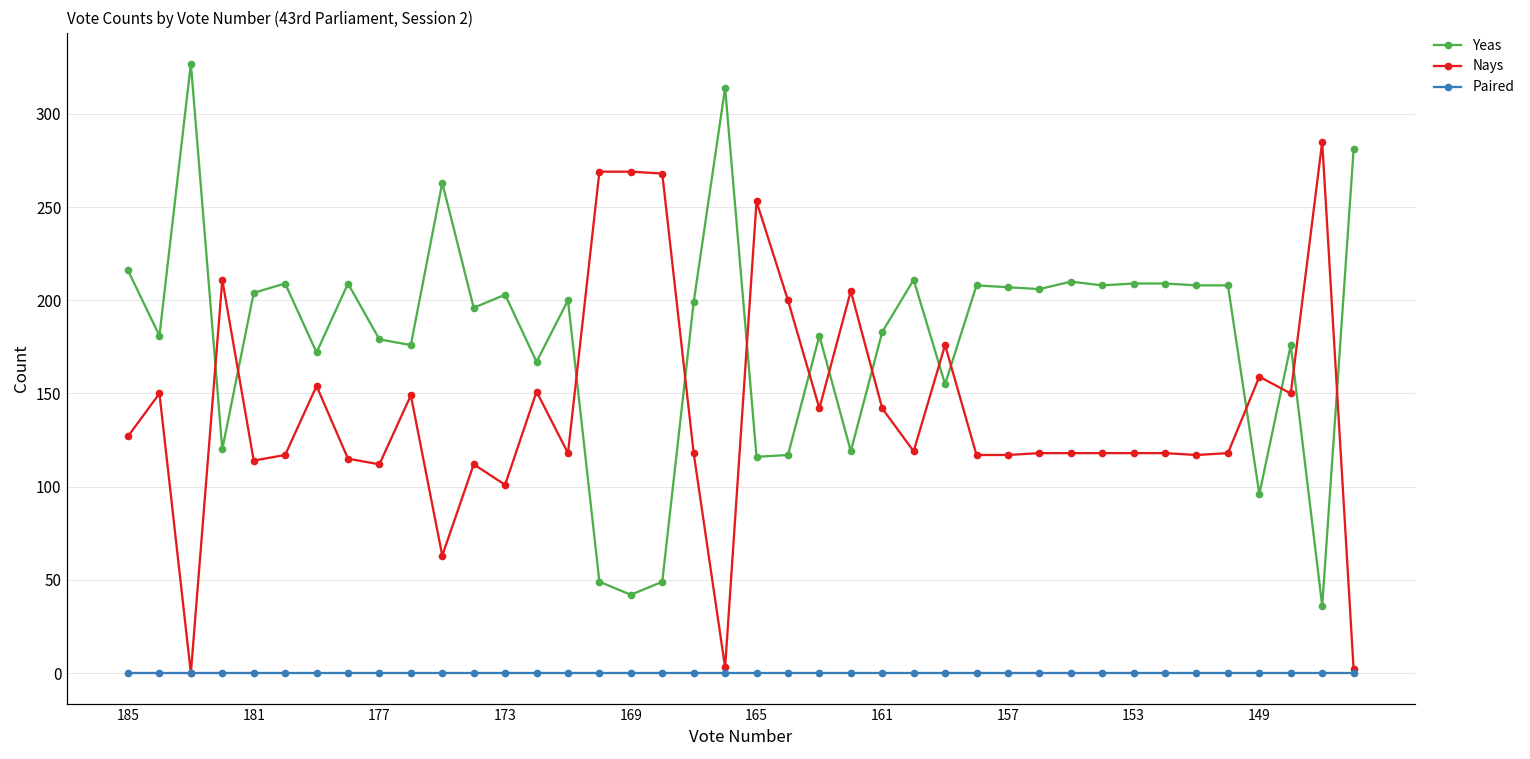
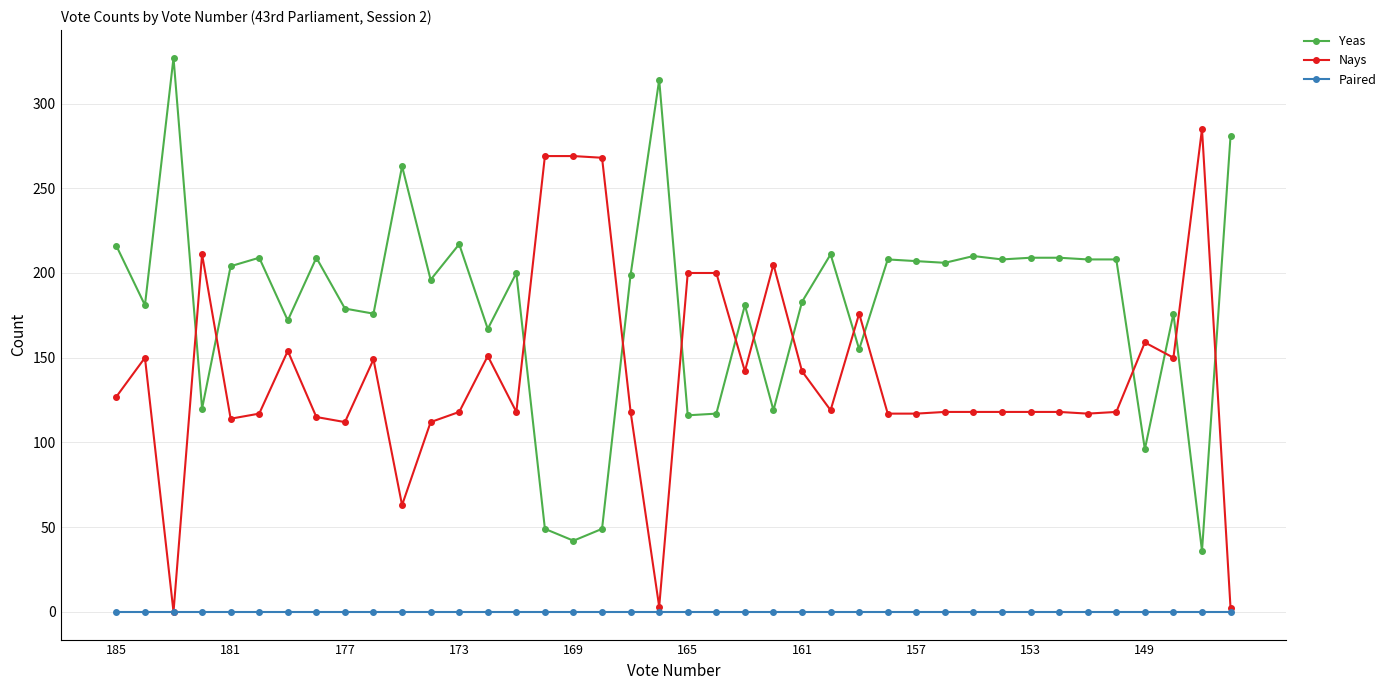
Yeas, 173: 203 -> 217
Nays, 173: 101 -> 118
Nays, 165: 253 -> 200
